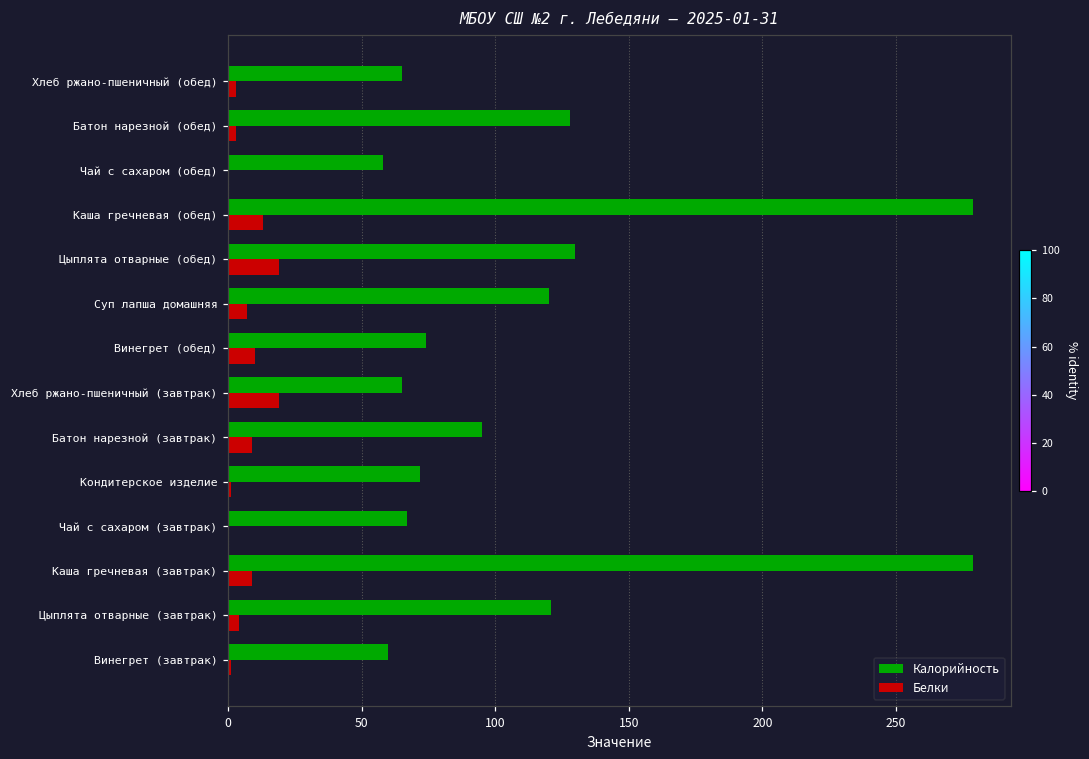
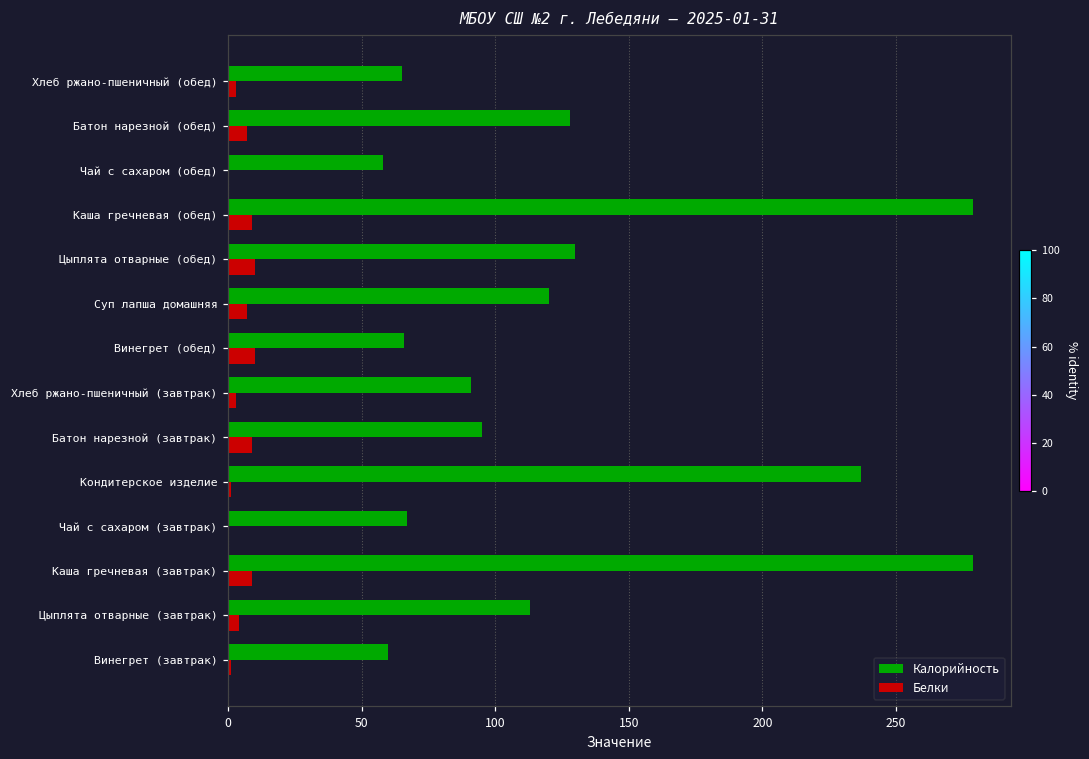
Белки, Батон нарезной (обед): 3 -> 7
Белки, Каша гречневая (обед): 13 -> 9
Белки, Цыплята отварные (обед): 19 -> 10
Калорийность, Винегрет (обед): 74 -> 66
Калорийность, Хлеб ржано-пшеничный (завтрак): 65 -> 91
Белки, Хлеб ржано-пшеничный (завтрак): 19 -> 3
Калорийность, Кондитерское изделие: 72 -> 237
Калорийность, Цыплята отварные (завтрак): 121 -> 113
